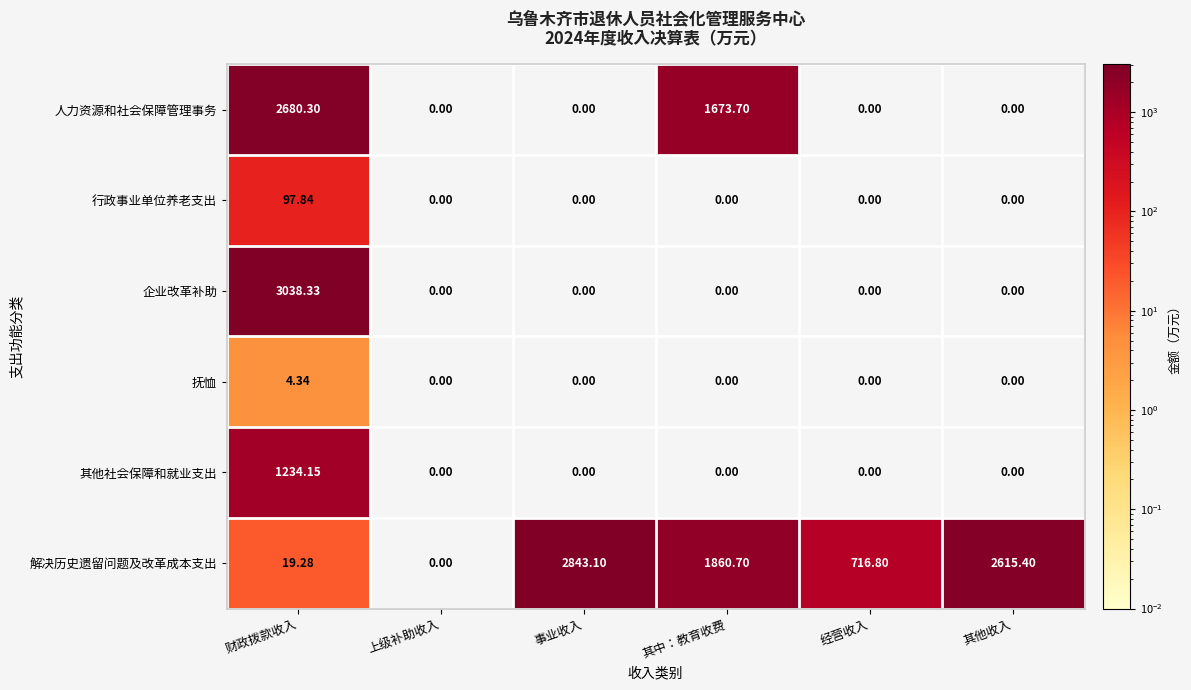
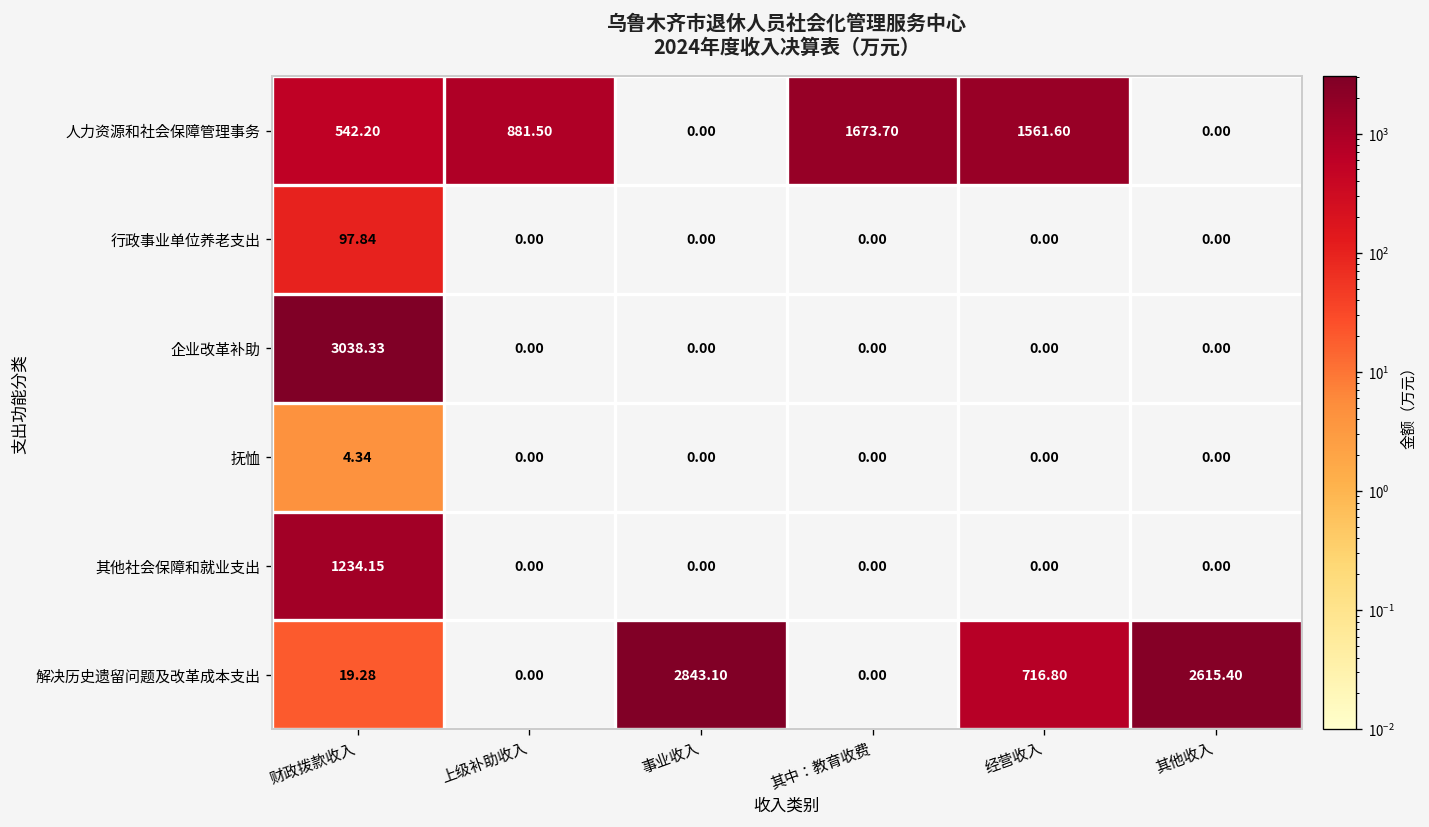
人力资源和社会保障管理事务, 财政拨款收入: 2680.30 -> 542.20
人力资源和社会保障管理事务, 上级补助收入: 0.00 -> 881.50
人力资源和社会保障管理事务, 经营收入: 0.00 -> 1561.60
解决历史遗留问题及改革成本支出, 其中：教育收费: 1860.70 -> 0.00
